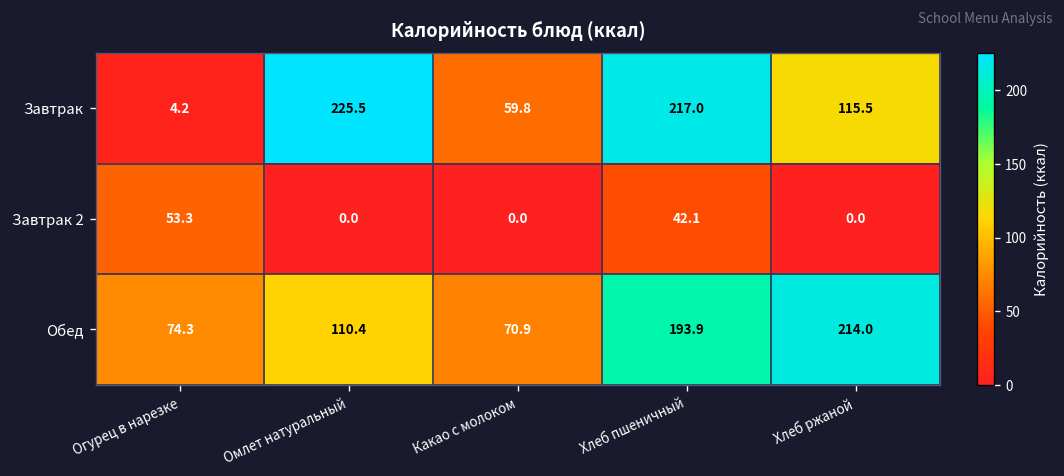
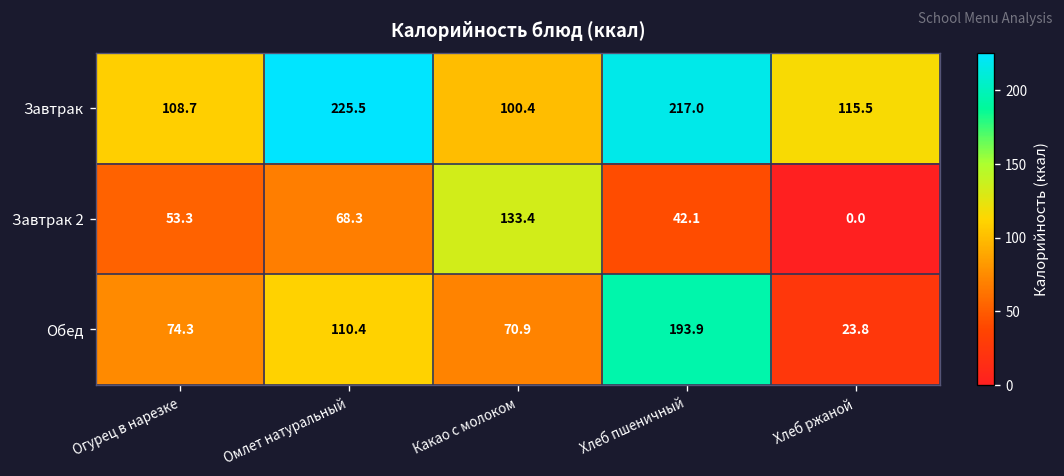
Завтрак, Огурец в нарезке: 4.2 -> 108.7
Завтрак, Какао с молоком: 59.8 -> 100.4
Завтрак 2, Омлет натуральный: 0.0 -> 68.3
Завтрак 2, Какао с молоком: 0.0 -> 133.4
Обед, Хлеб ржаной: 214.0 -> 23.8
